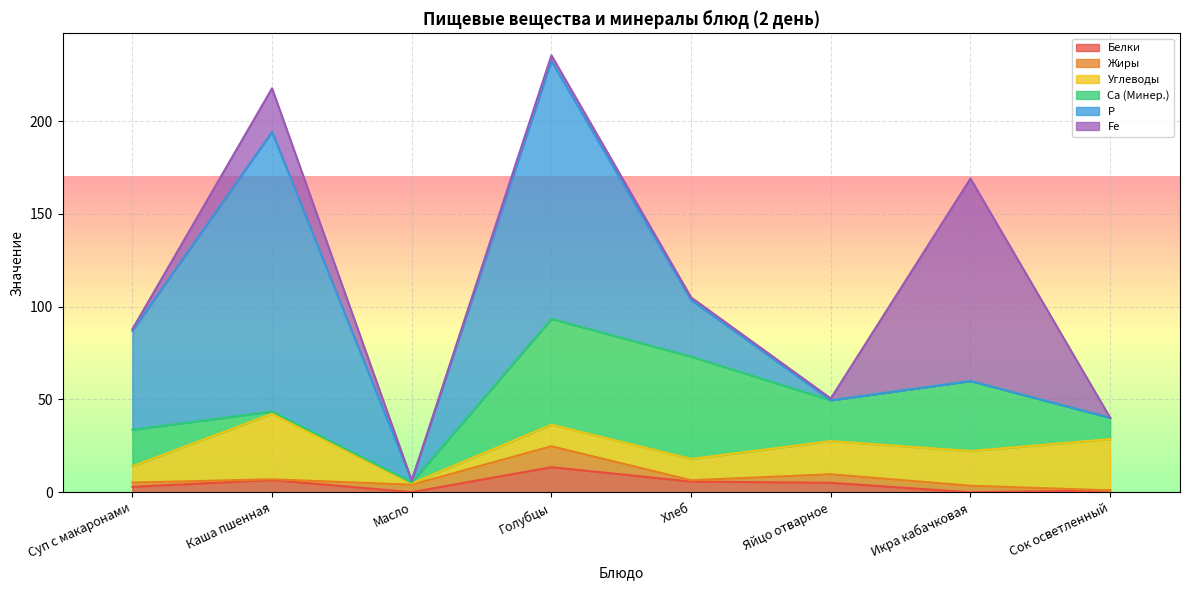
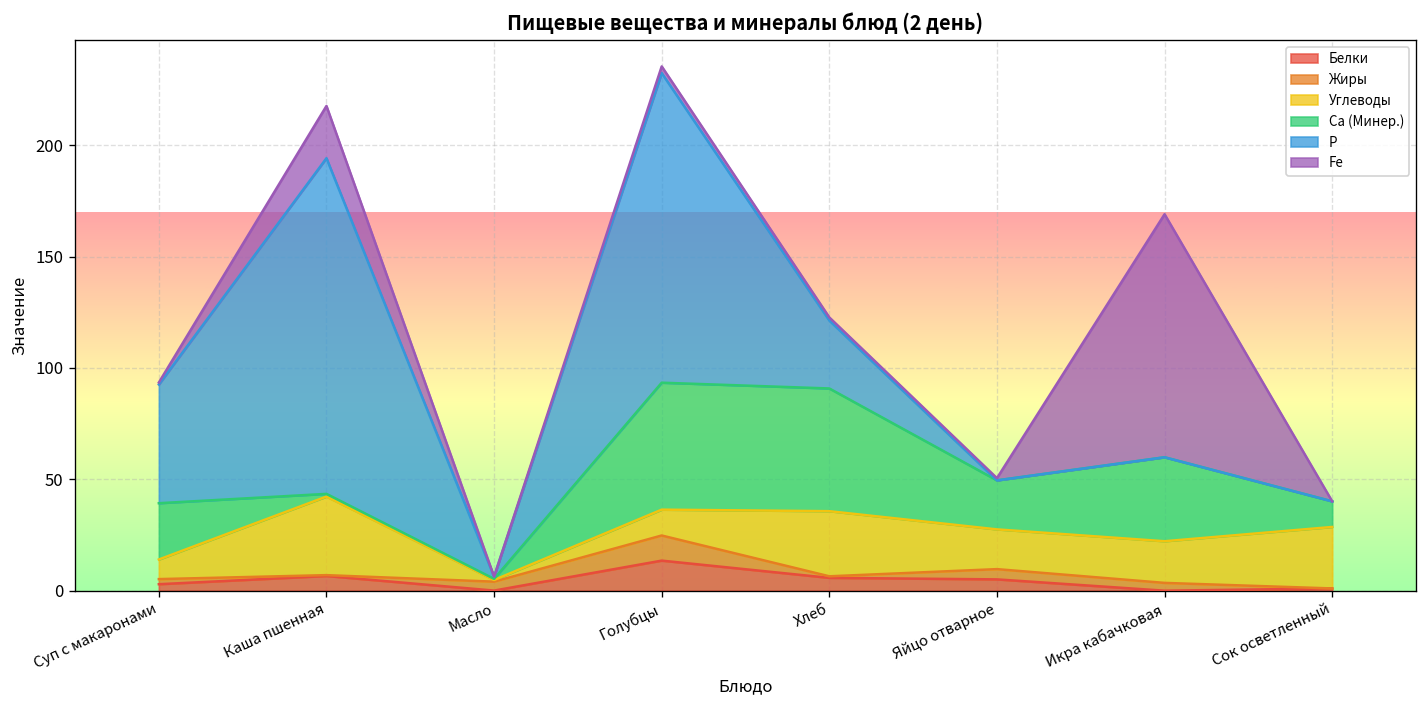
Ca (Минер.), Суп с макаронами: 20 -> 25
Углеводы, Хлеб: 11 -> 29
